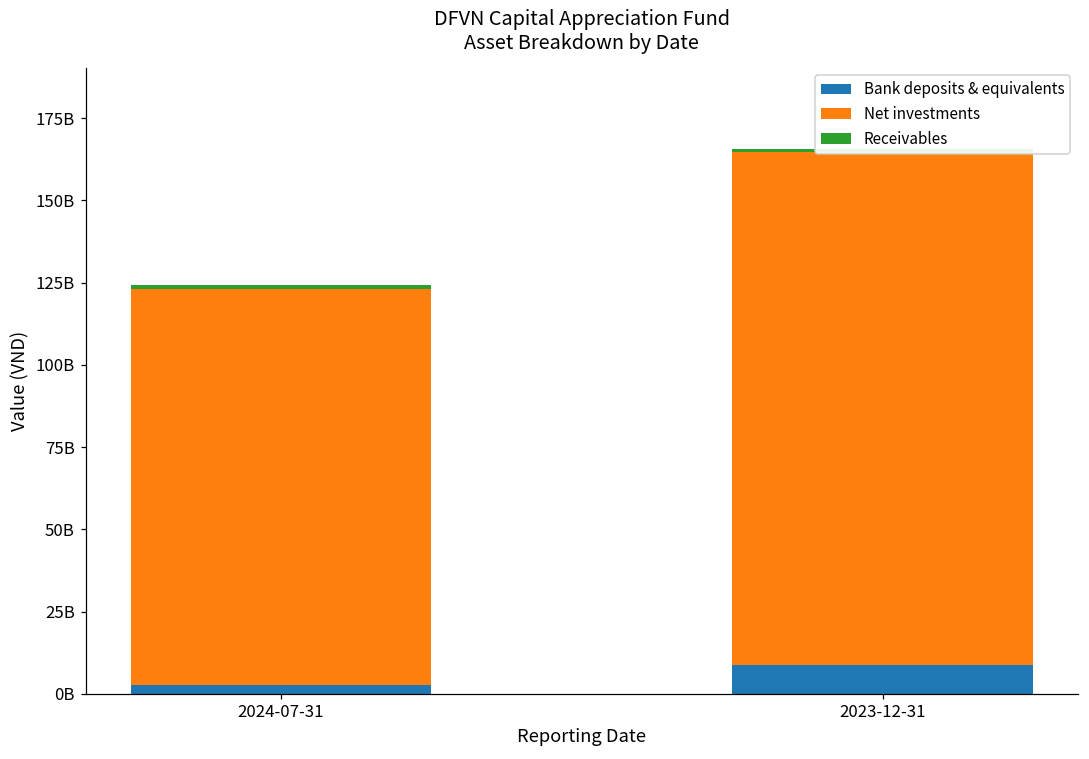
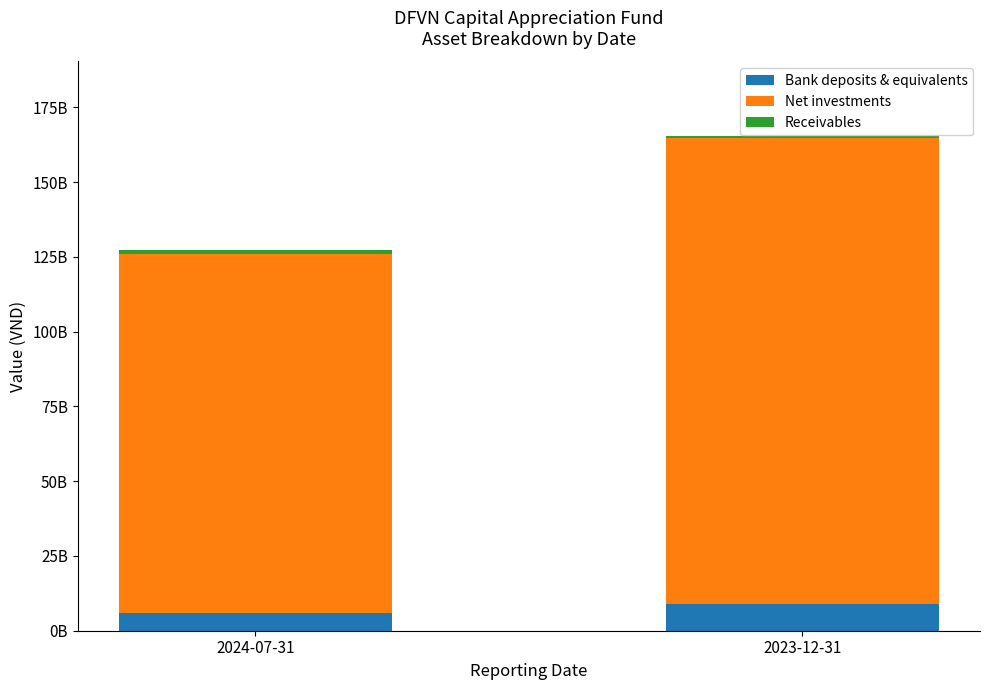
Bank deposits & equivalents, 2024-07-31: 3000000000 -> 6000000000
